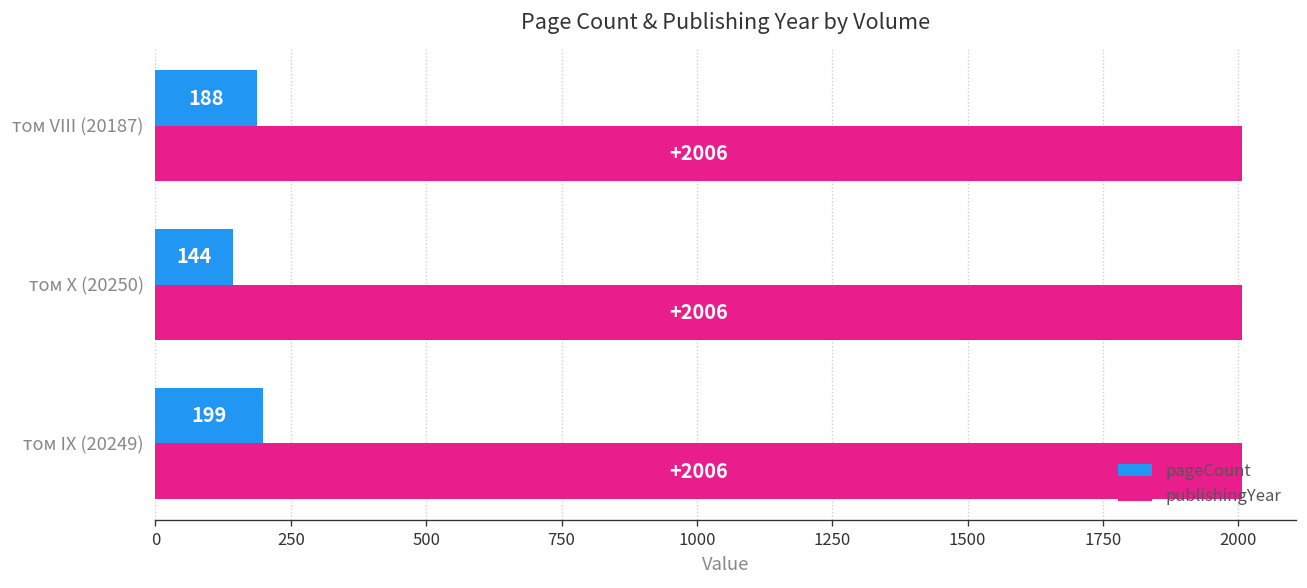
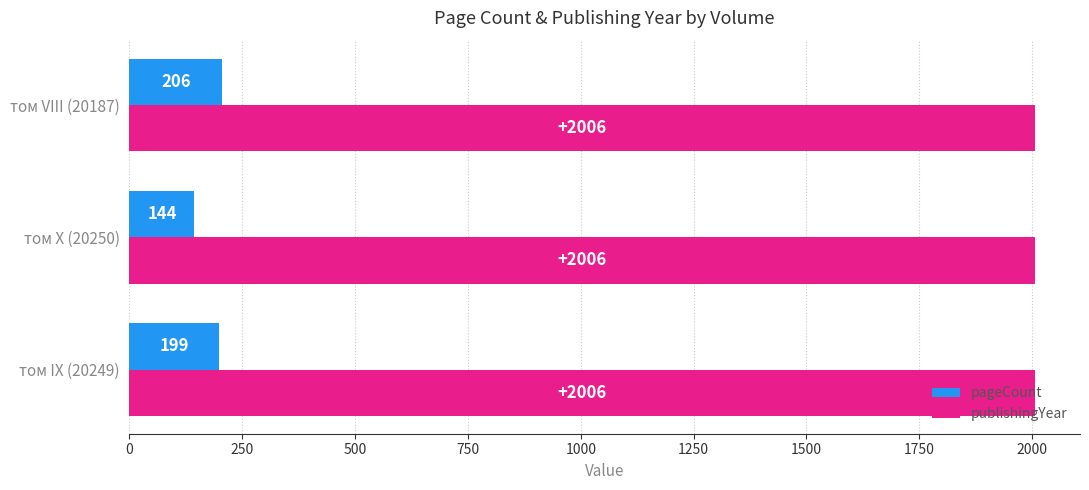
pageCount, том VIII (20187): 188 -> 206
